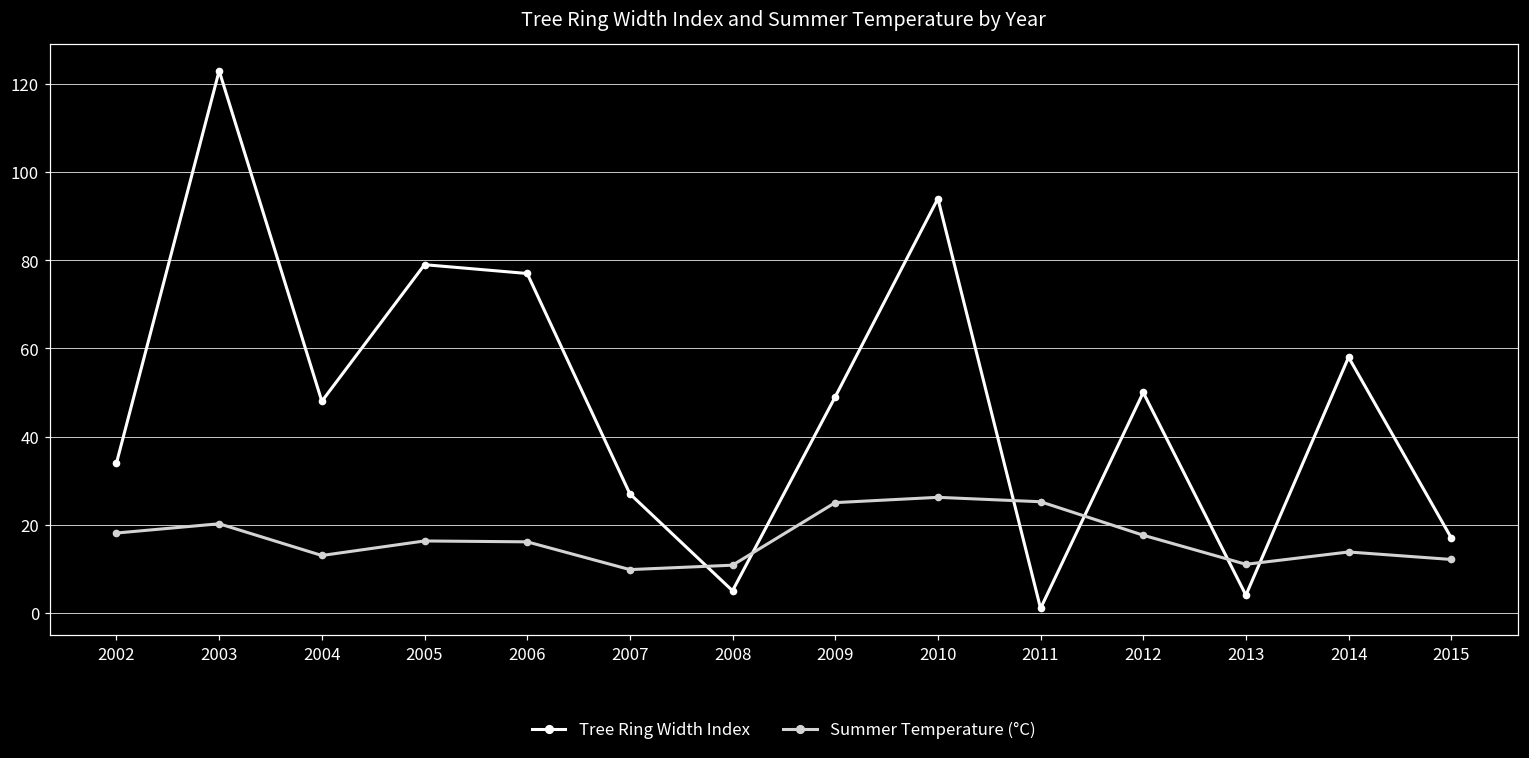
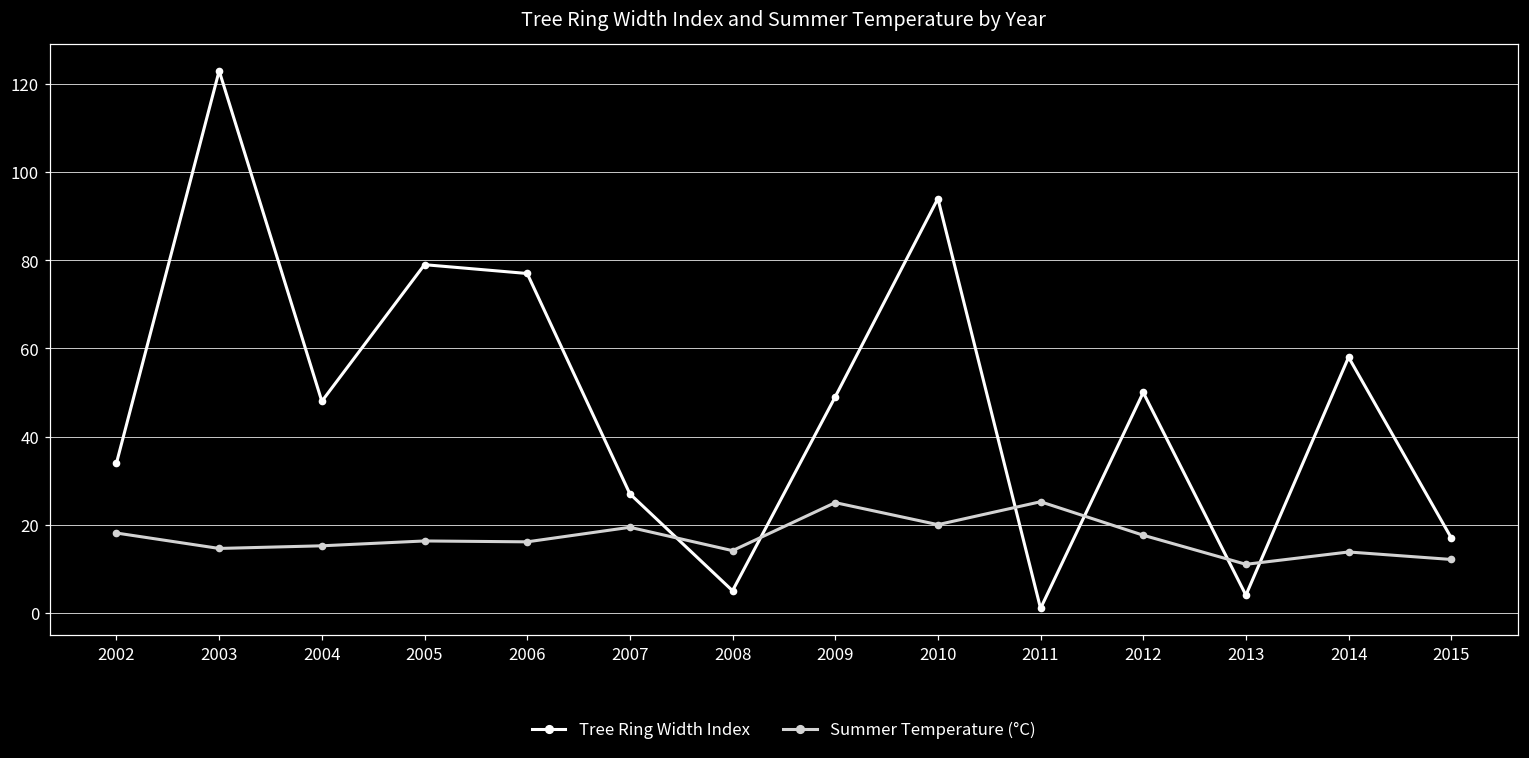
Summer Temperature (°C), 2003: 20 -> 15
Summer Temperature (°C), 2004: 13 -> 15
Summer Temperature (°C), 2007: 10 -> 19
Summer Temperature (°C), 2008: 11 -> 14
Summer Temperature (°C), 2010: 26 -> 20
